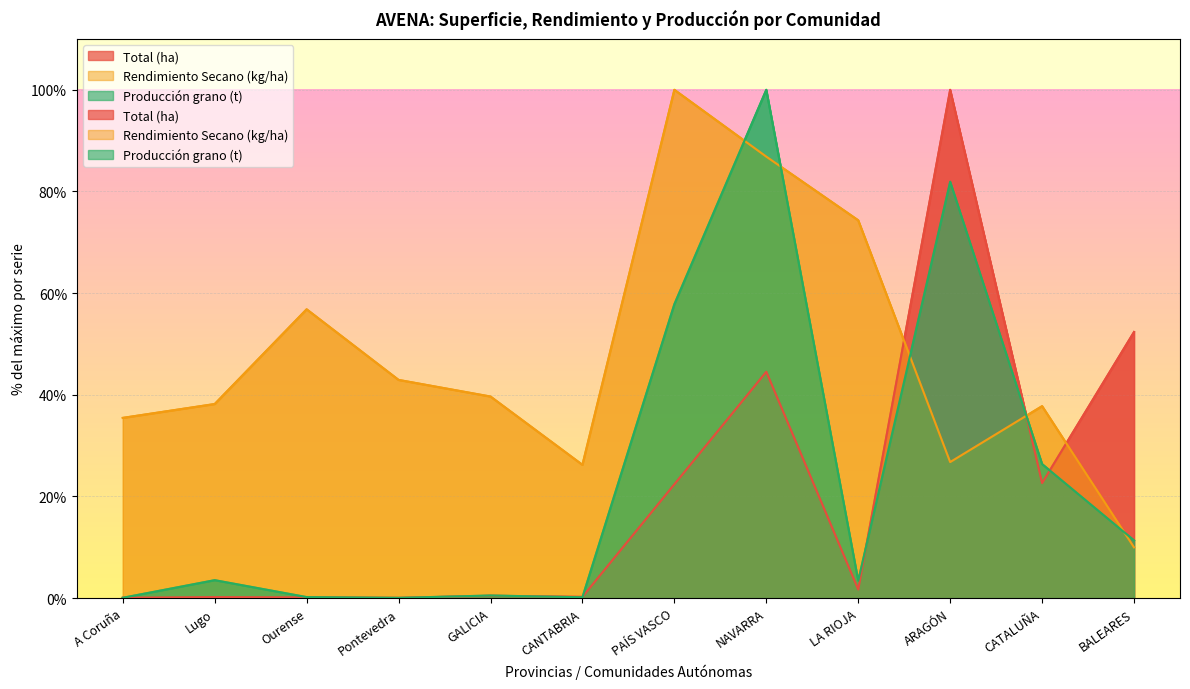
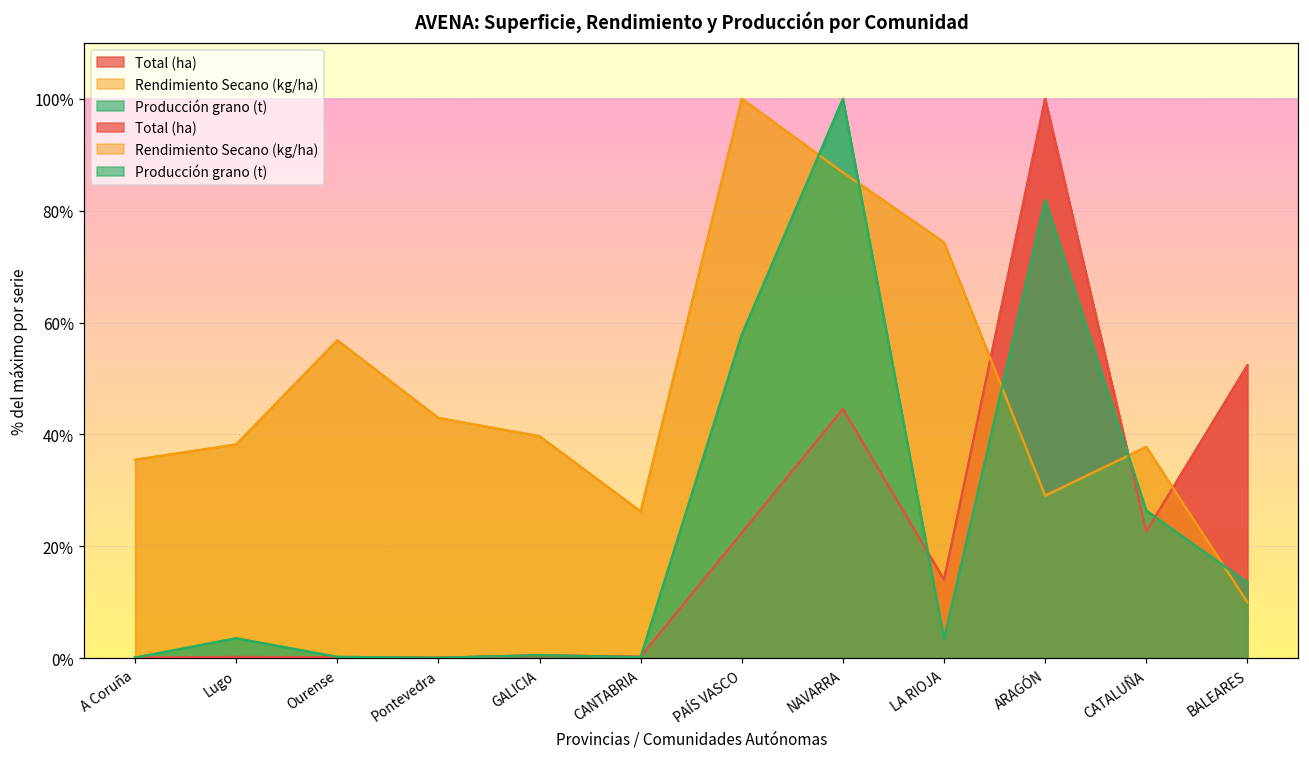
Total (ha), LA RIOJA: 2% -> 14%
Rendimiento Secano (kg/ha), ARAGÓN: 27% -> 29%
Producción grano (t), BALEARES: 11% -> 13%
